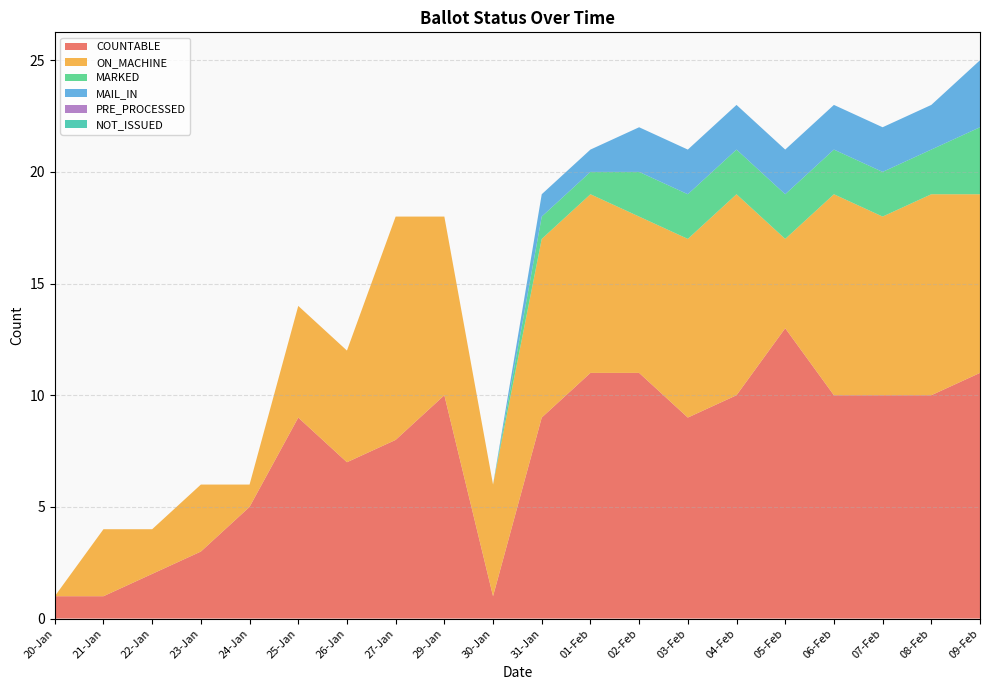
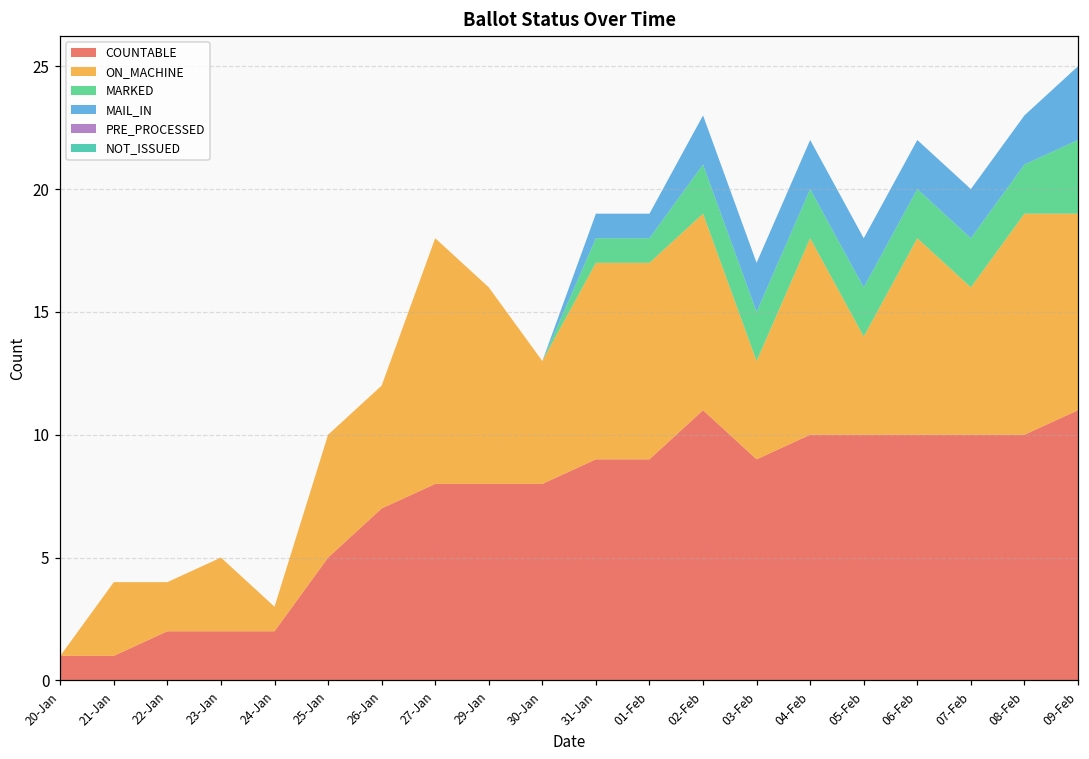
COUNTABLE, 23-Jan: 3 -> 2
COUNTABLE, 24-Jan: 5 -> 2
COUNTABLE, 25-Jan: 9 -> 5
COUNTABLE, 29-Jan: 10 -> 8
COUNTABLE, 30-Jan: 1 -> 8
COUNTABLE, 01-Feb: 11 -> 9
ON_MACHINE, 02-Feb: 7 -> 8
ON_MACHINE, 03-Feb: 8 -> 4
ON_MACHINE, 04-Feb: 9 -> 8
COUNTABLE, 05-Feb: 13 -> 10
ON_MACHINE, 06-Feb: 9 -> 8
ON_MACHINE, 07-Feb: 8 -> 6
